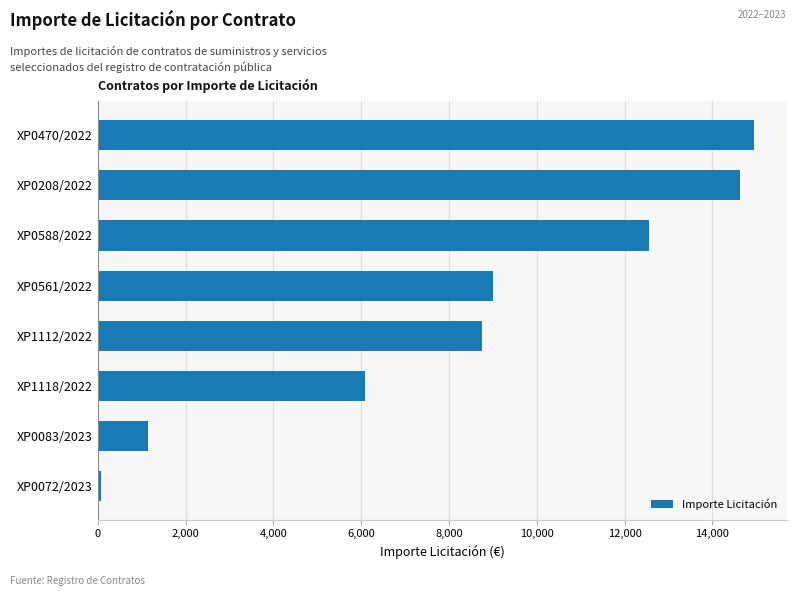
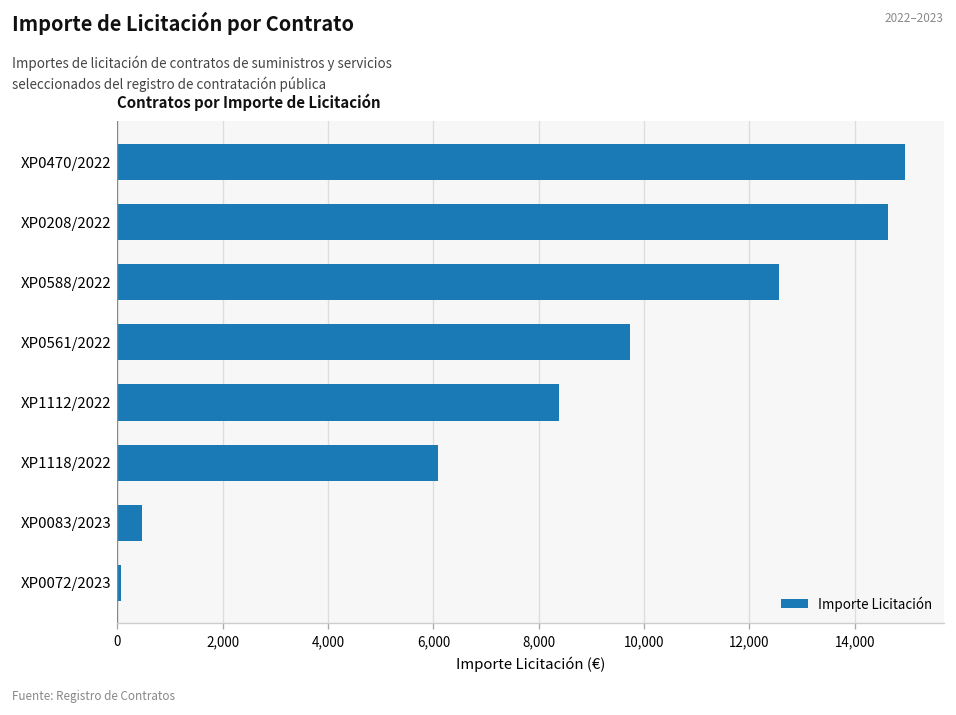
XP0561/2022: 9,000 -> 9,700
XP1112/2022: 8,800 -> 8,400
XP0083/2023: 1,100 -> 500
